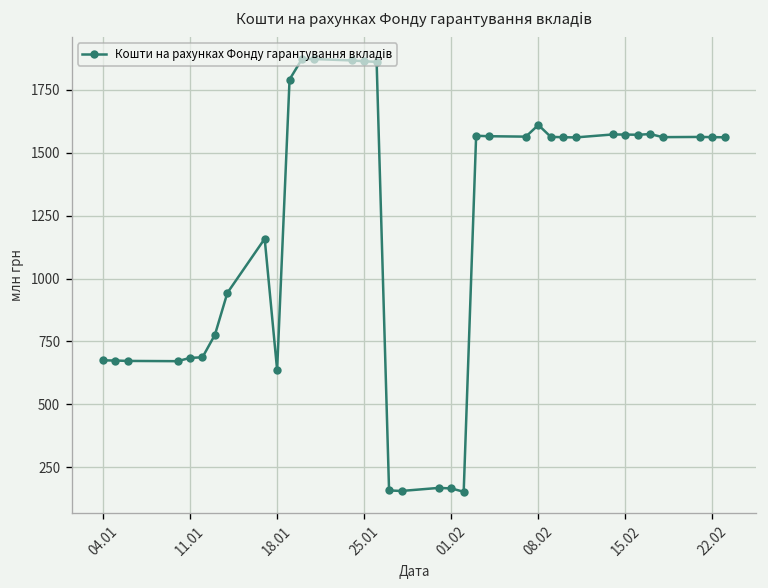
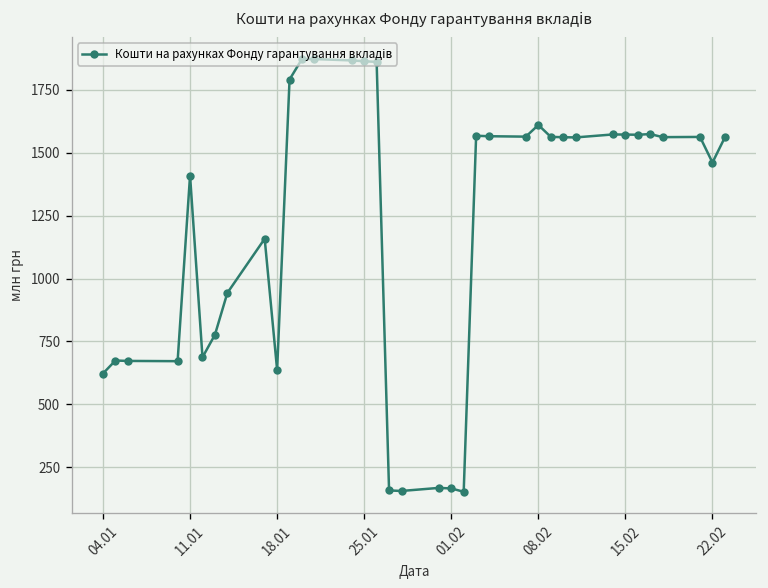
04.01: 670 -> 620
11.01: 680 -> 1410
22.02: 1560 -> 1460
